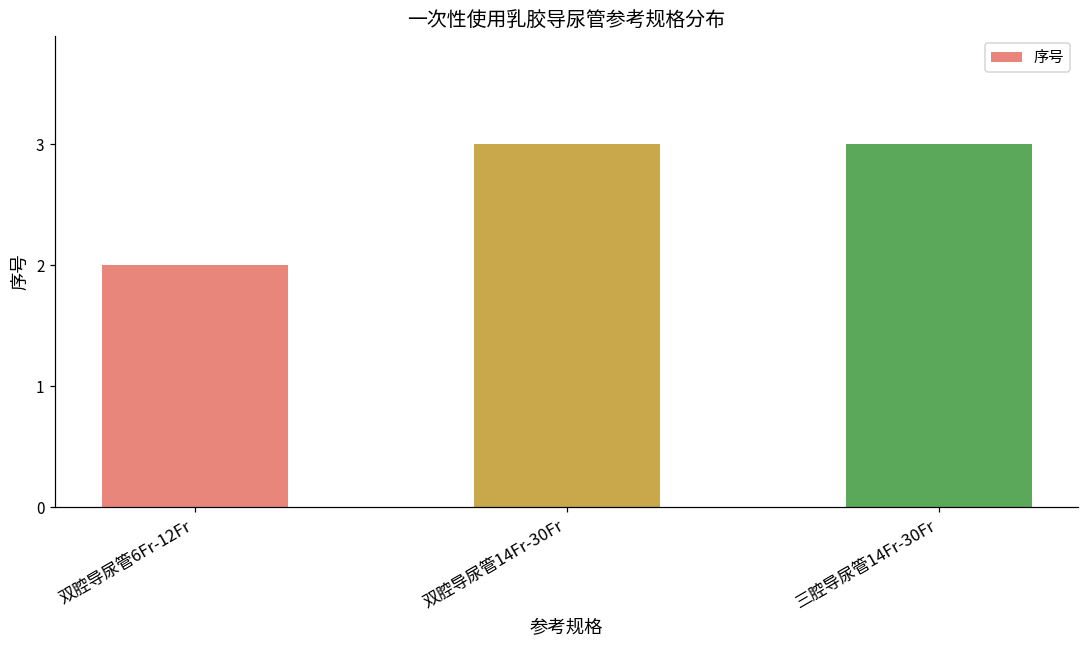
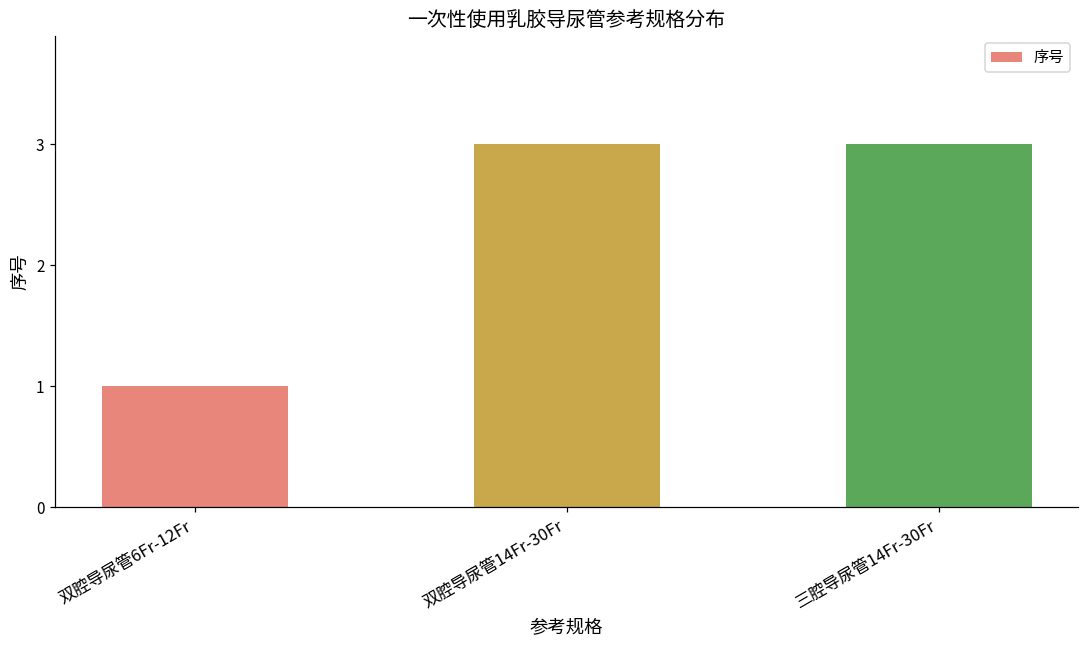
双腔导尿管6Fr-12Fr: 2 -> 1
